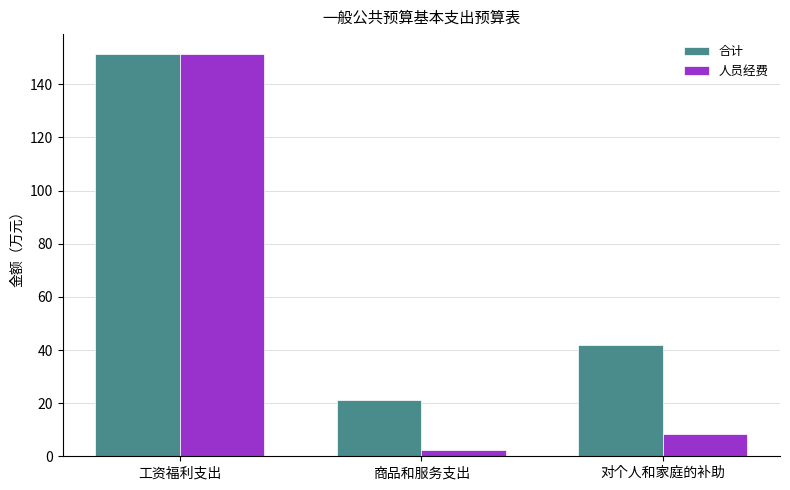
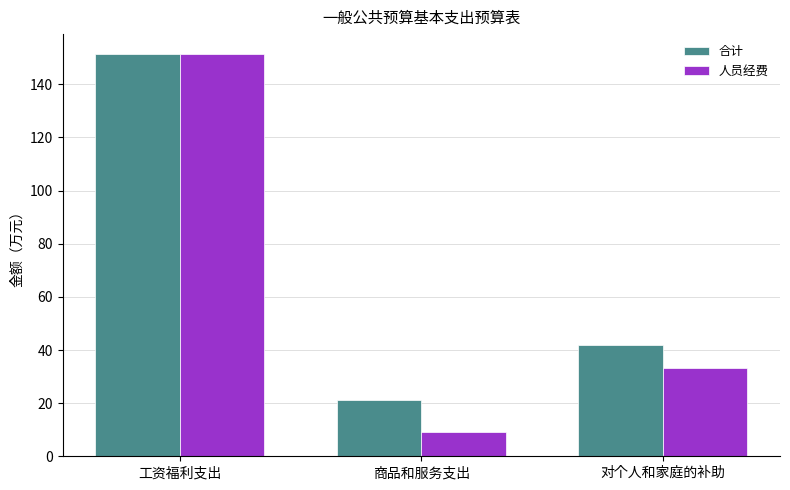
人员经费, 商品和服务支出: 2 -> 9
人员经费, 对个人和家庭的补助: 8 -> 33
